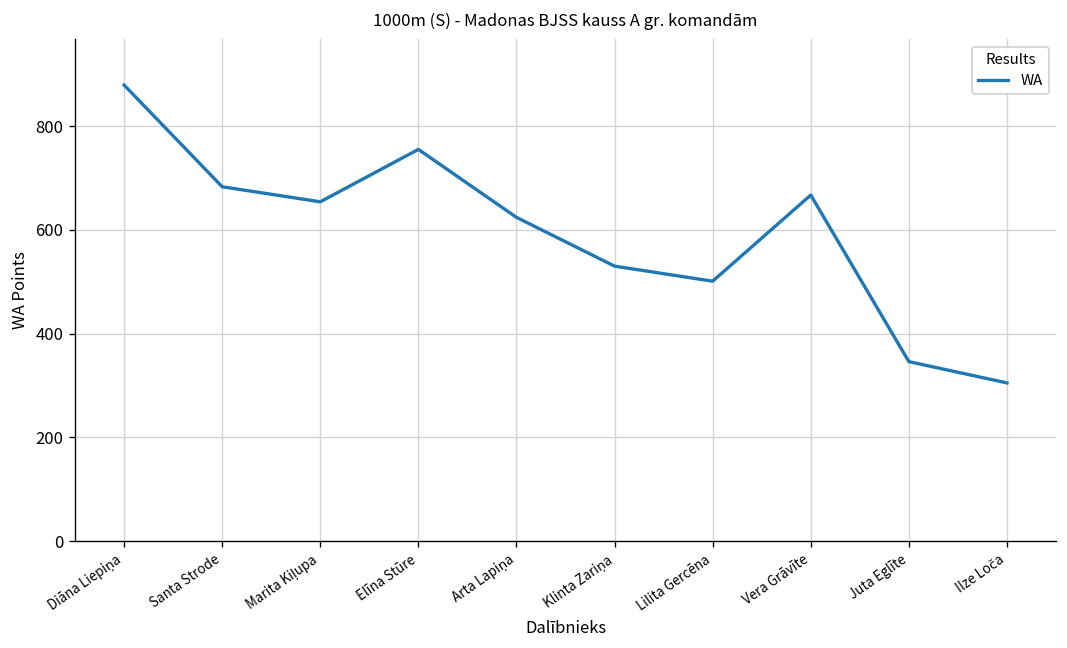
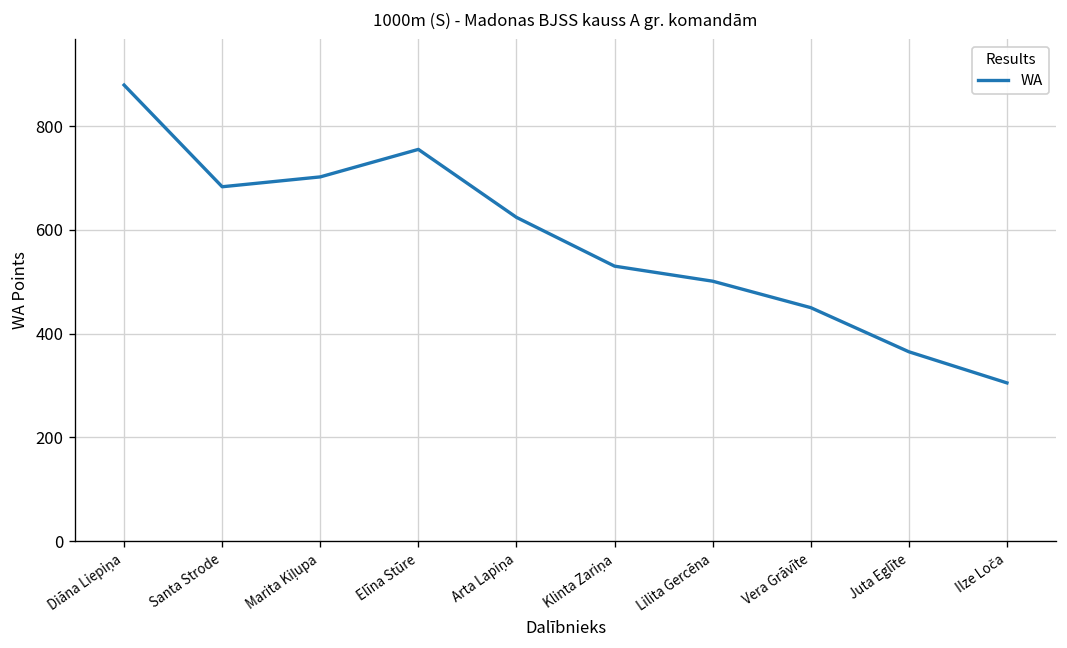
Marita Kiļupa: 650 -> 700
Vera Grāvīte: 670 -> 450
Juta Eglīte: 350 -> 370
